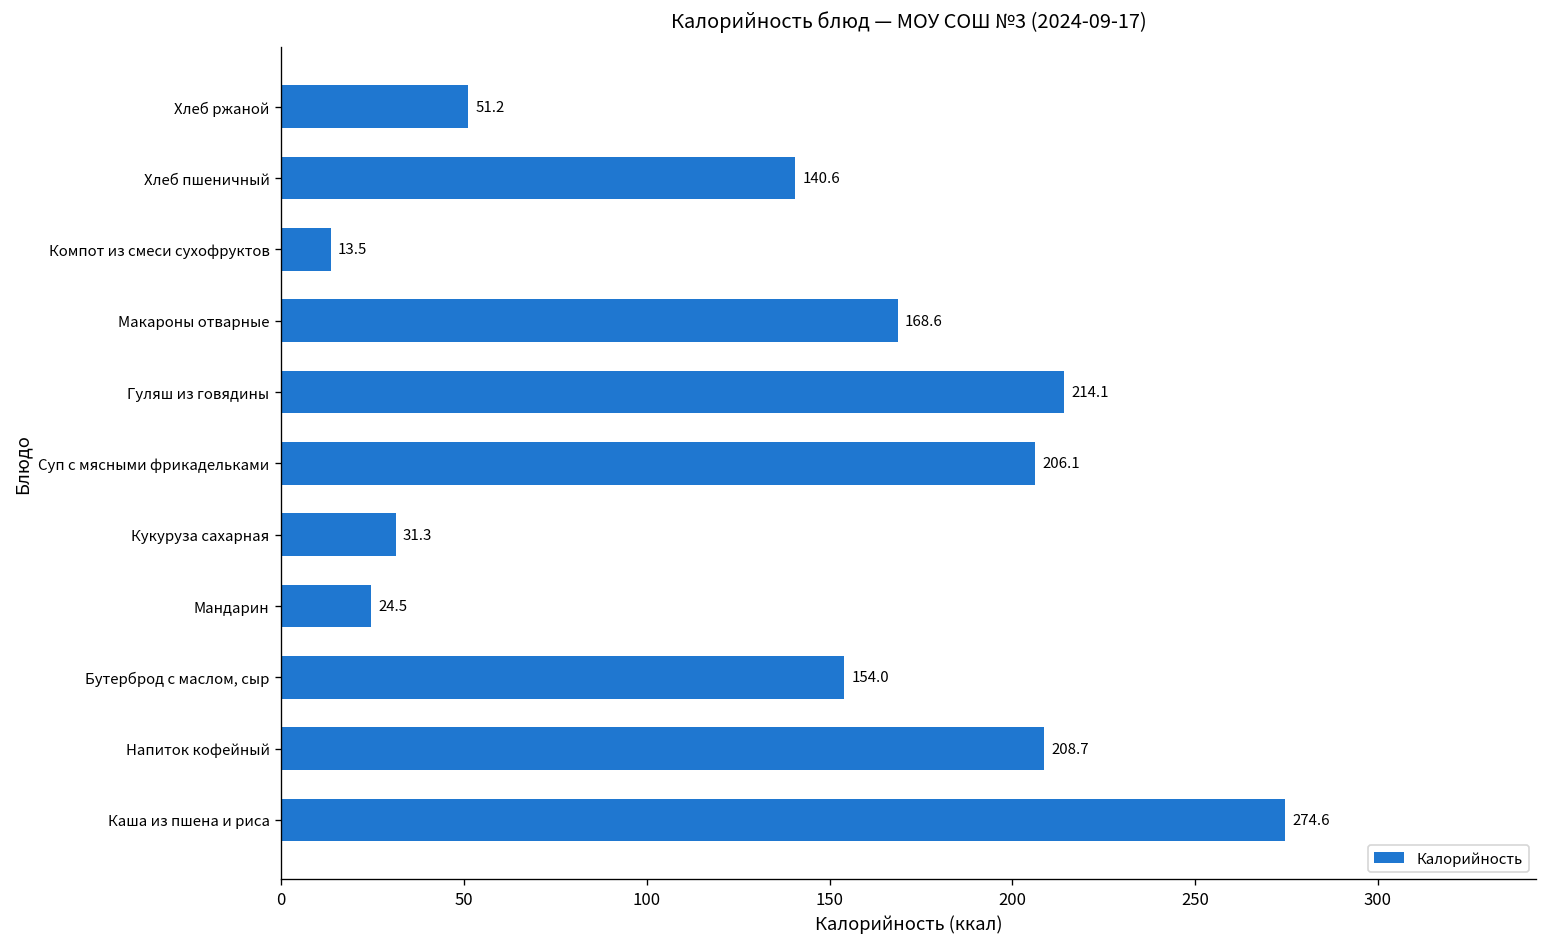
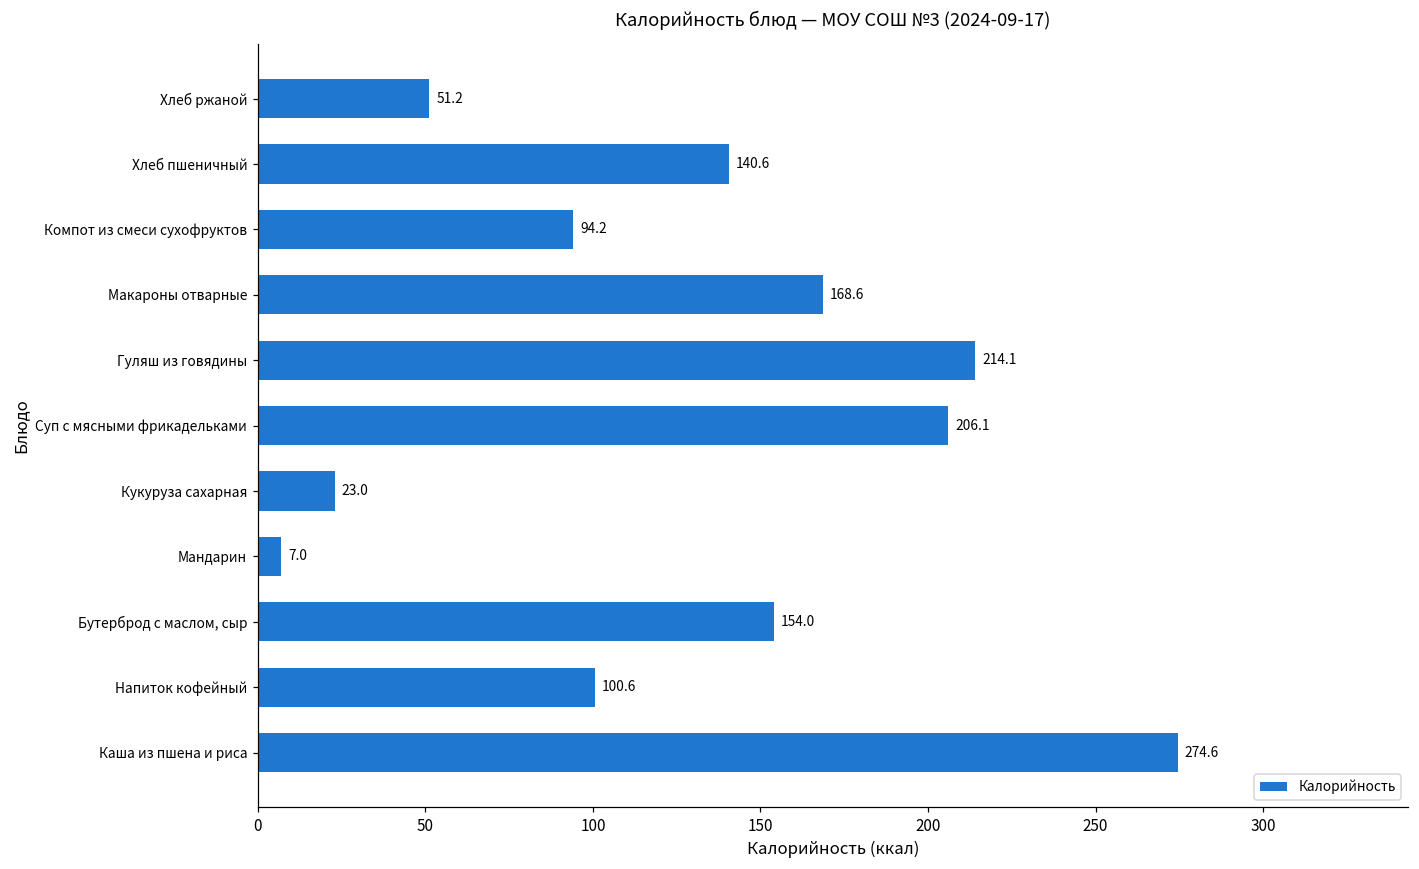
Компот из смеси сухофруктов: 13.5 -> 94.2
Кукуруза сахарная: 31.3 -> 23.0
Мандарин: 24.5 -> 7.0
Напиток кофейный: 208.7 -> 100.6
